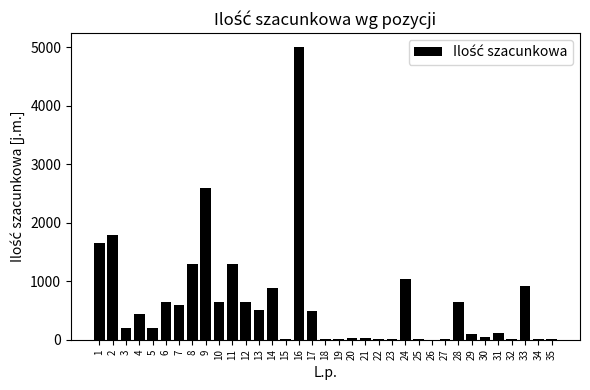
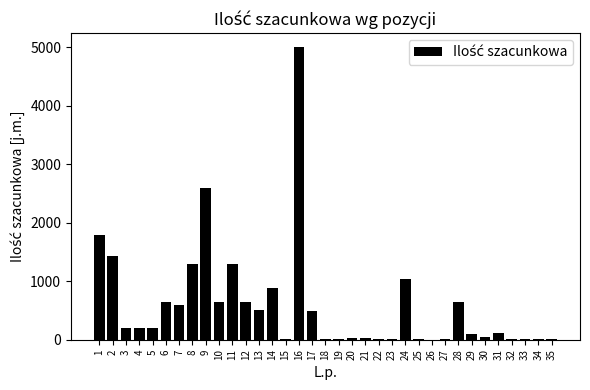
1: 1700 -> 1800
2: 1800 -> 1400
4: 400 -> 200
33: 900 -> 0
